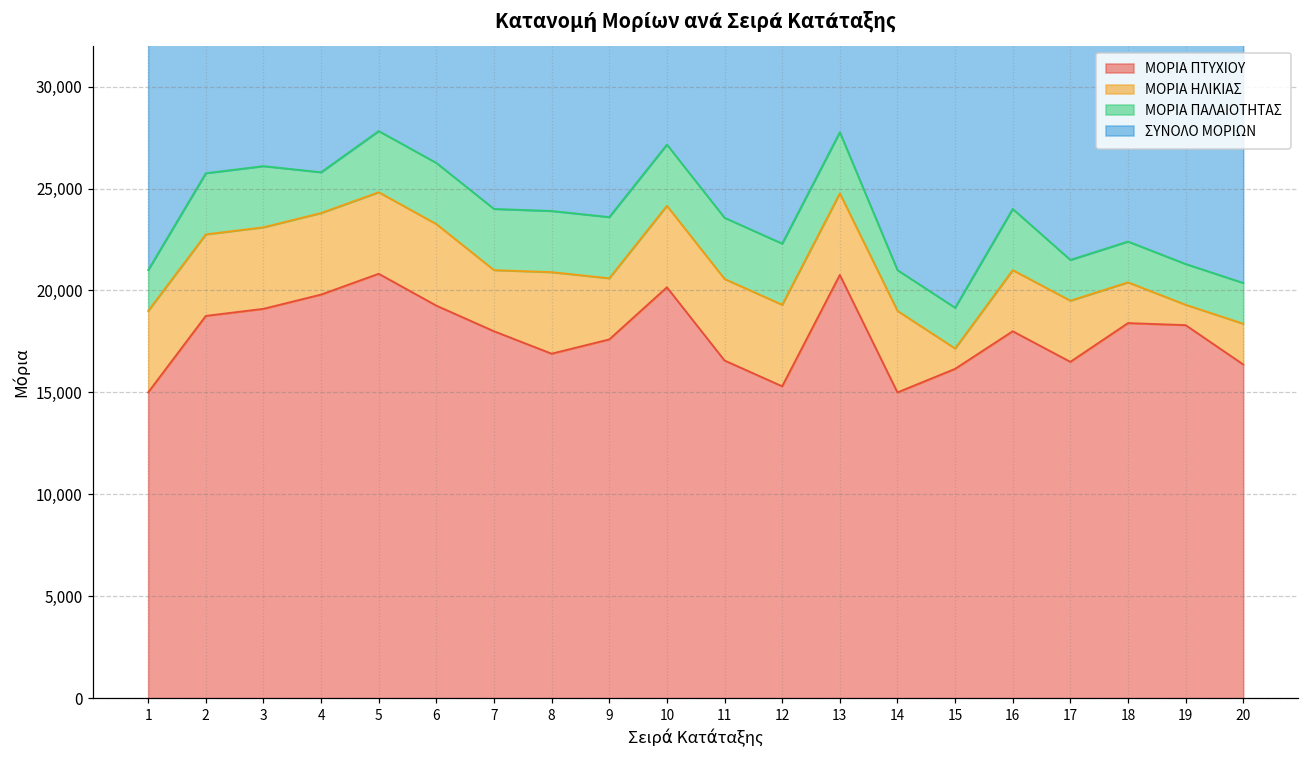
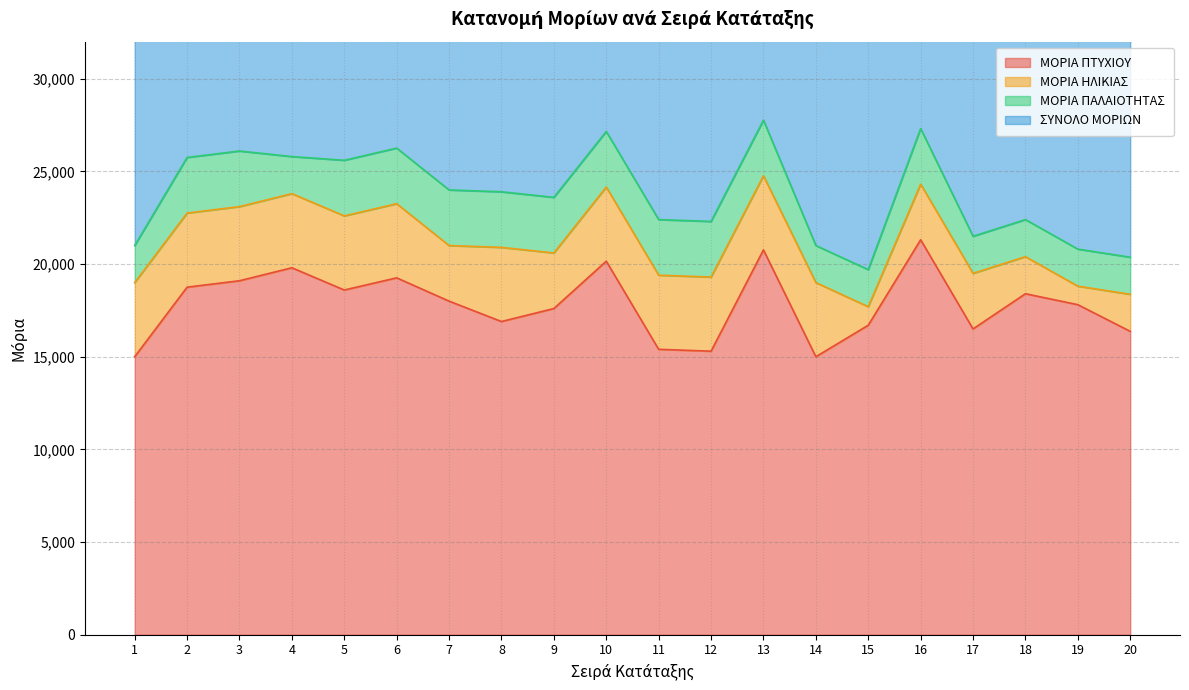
ΜΟΡΙΑ ΠΤΥΧΙΟΥ, 5: 20,800 -> 18,600
ΜΟΡΙΑ ΠΤΥΧΙΟΥ, 11: 16,600 -> 15,400
ΜΟΡΙΑ ΠΤΥΧΙΟΥ, 15: 16,200 -> 16,700
ΜΟΡΙΑ ΠΤΥΧΙΟΥ, 16: 18,000 -> 21,300
ΜΟΡΙΑ ΠΤΥΧΙΟΥ, 19: 18,300 -> 17,800
